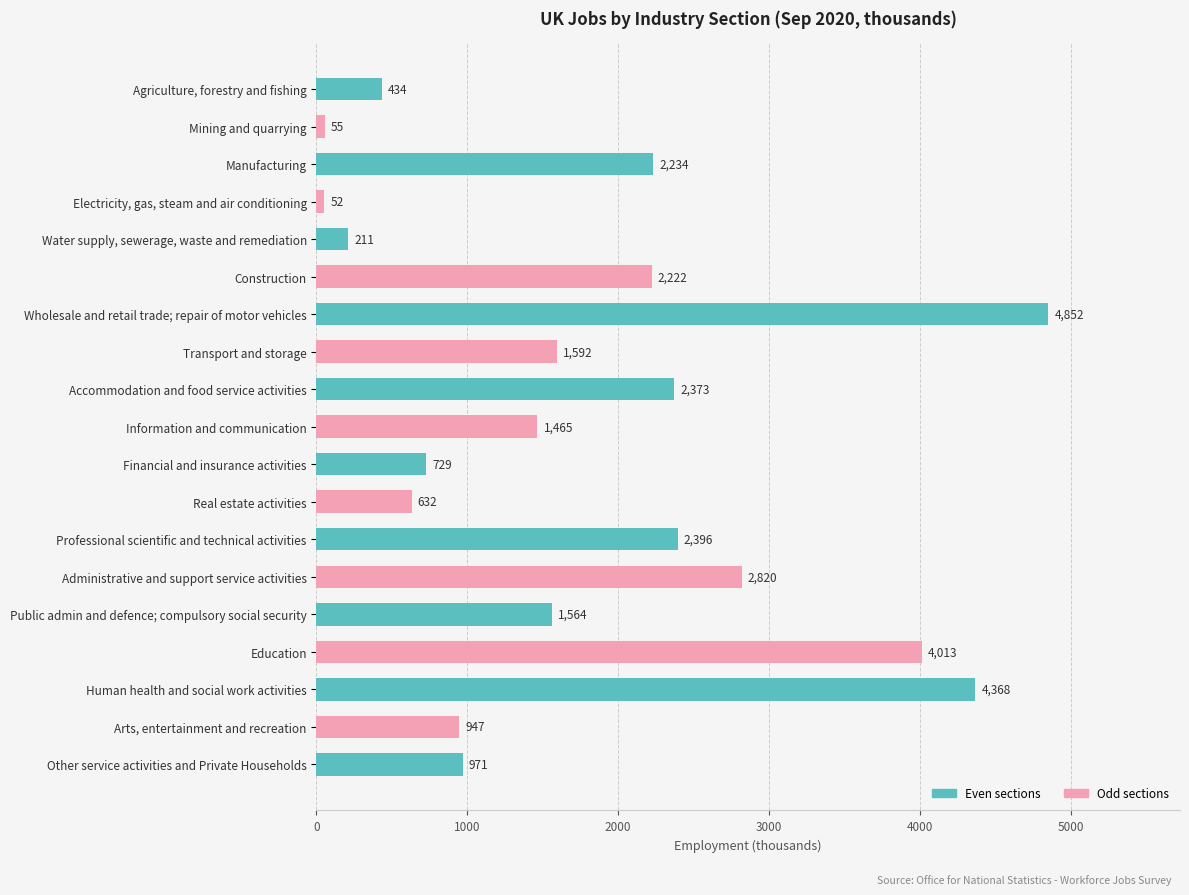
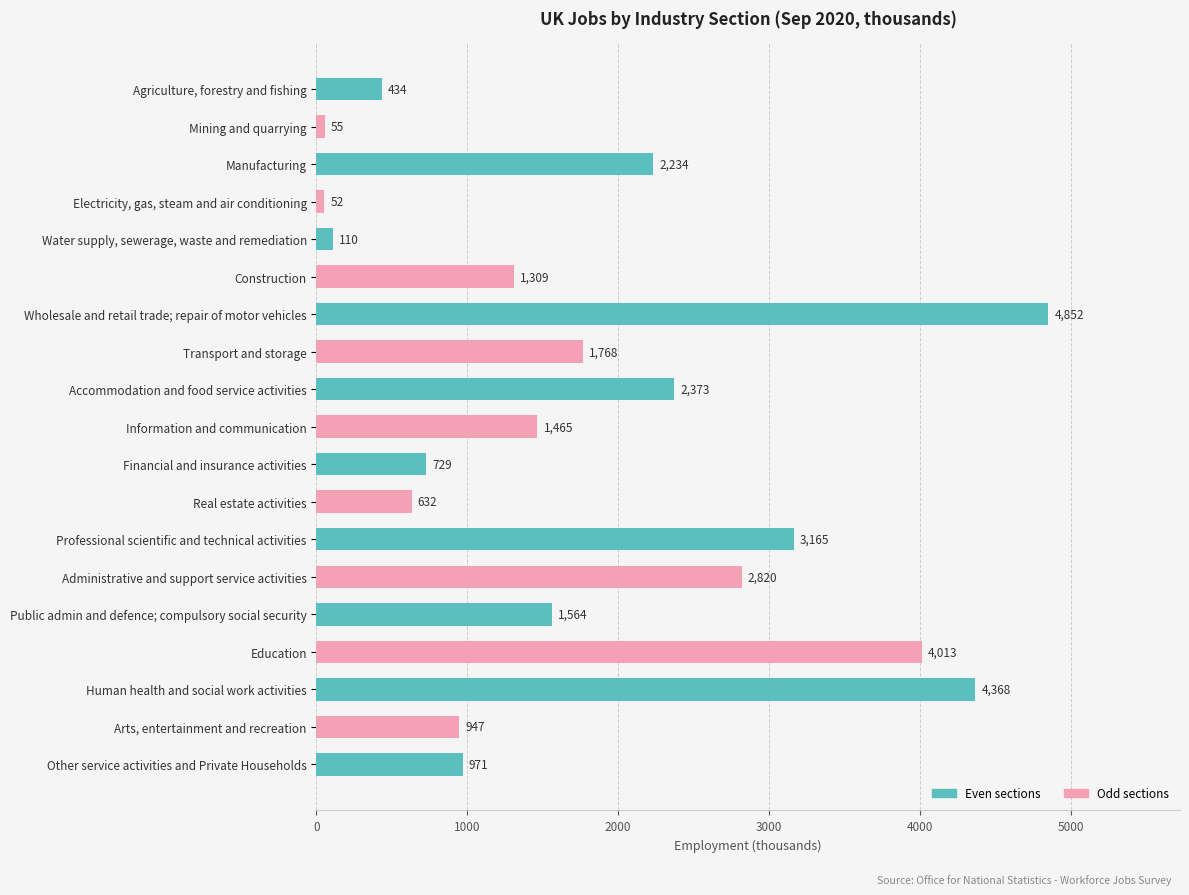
Water supply, sewerage, waste and remediation: 211 -> 110
Construction: 2,222 -> 1,309
Transport and storage: 1,592 -> 1,768
Professional scientific and technical activities: 2,396 -> 3,165
